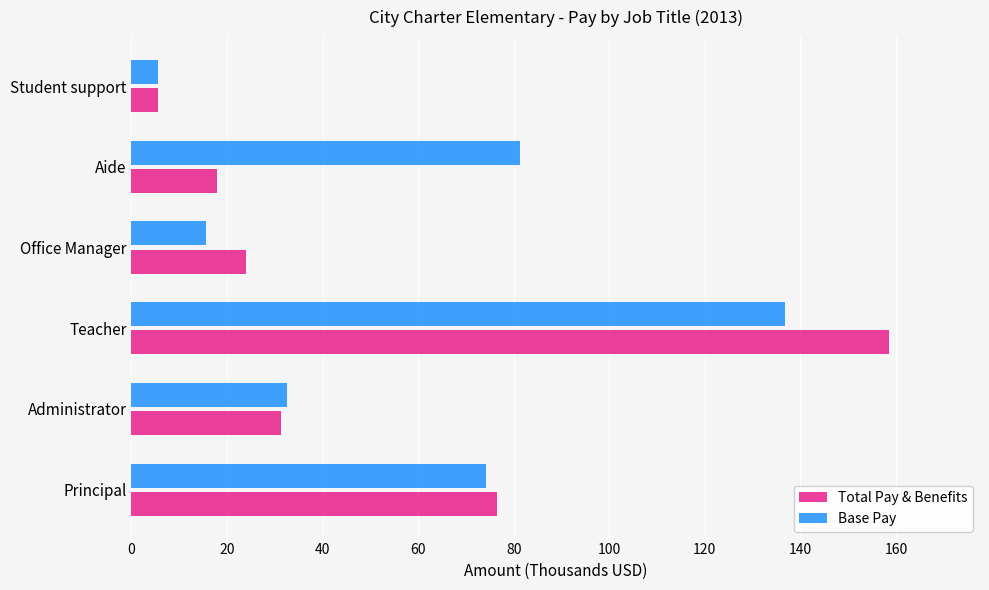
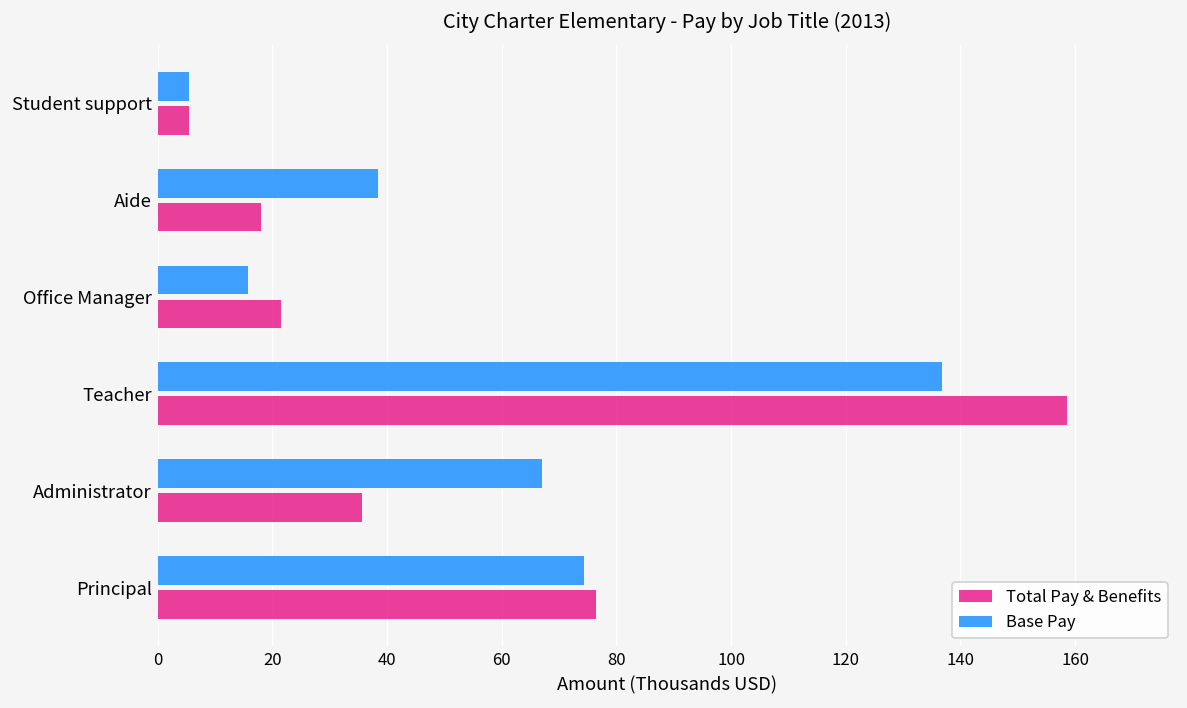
Base Pay, Aide: 81 -> 38
Total Pay & Benefits, Office Manager: 24 -> 22
Base Pay, Administrator: 33 -> 67
Total Pay & Benefits, Administrator: 31 -> 36
